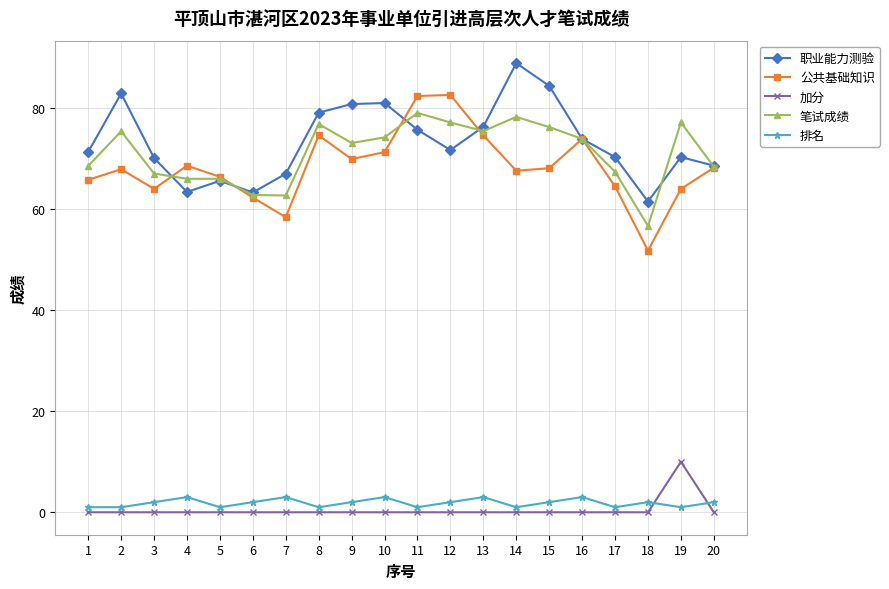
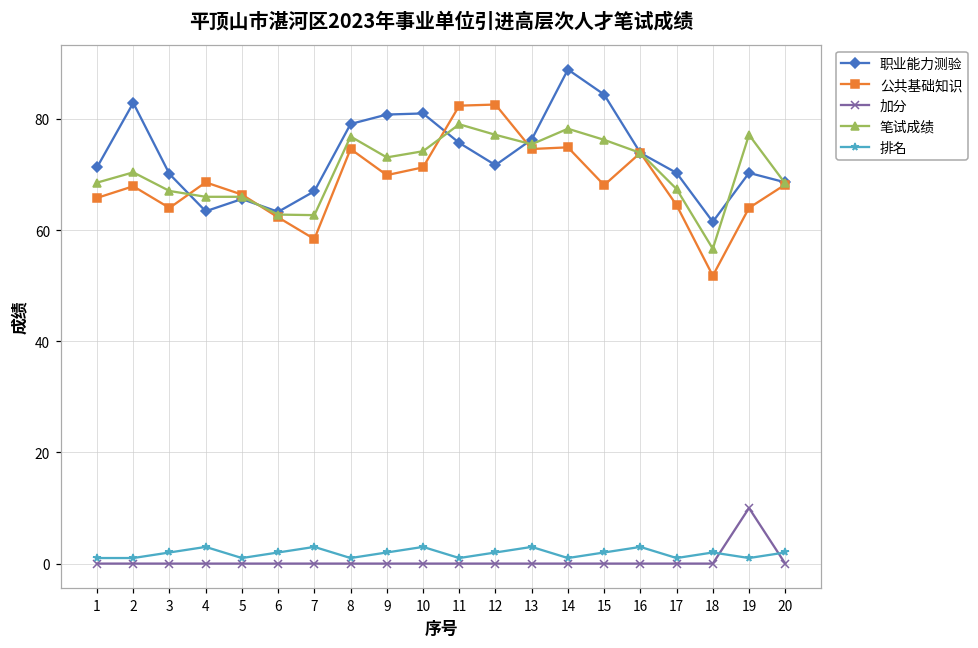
笔试成绩, 2: 75 -> 70
公共基础知识, 14: 68 -> 75
